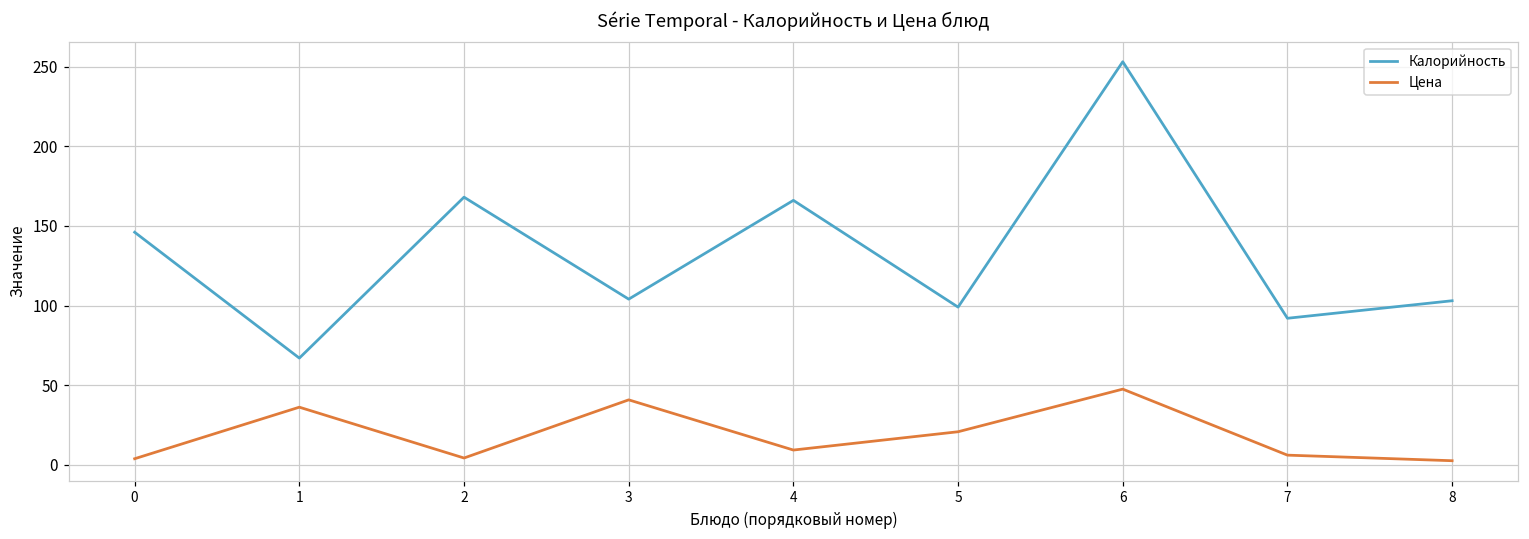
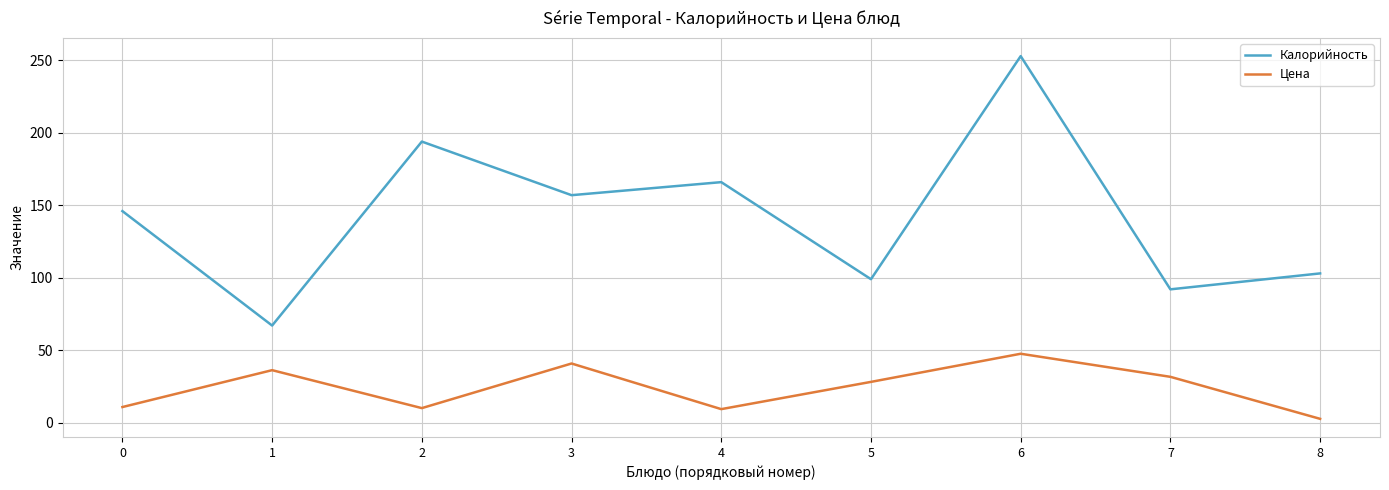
Цена, 0: 4 -> 11
Калорийность, 2: 168 -> 194
Цена, 2: 4 -> 10
Калорийность, 3: 104 -> 157
Цена, 5: 21 -> 28
Цена, 7: 6 -> 32
